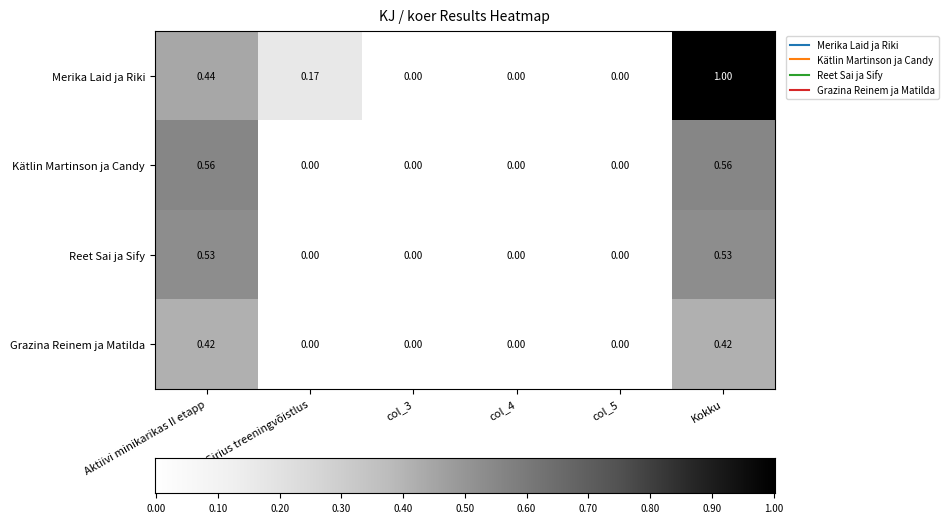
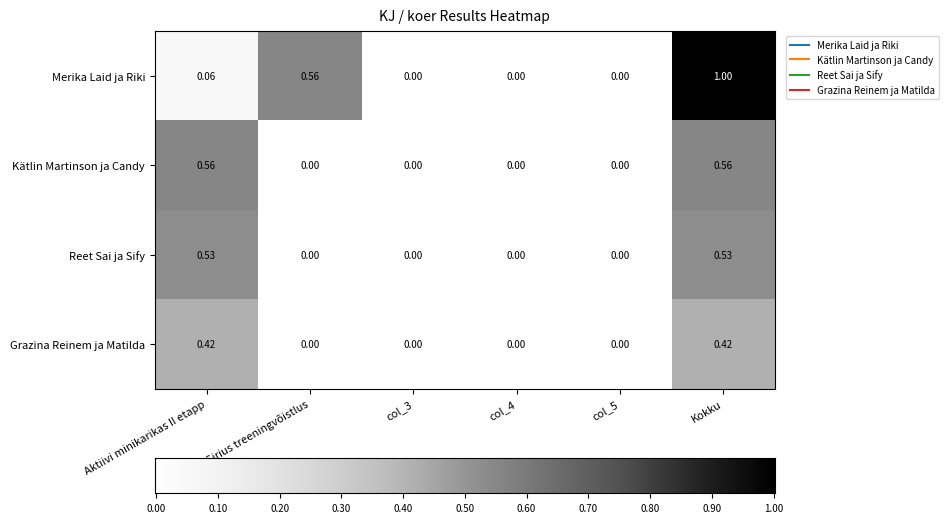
Merika Laid ja Riki, Aktiivi minikarikas II etapp: 0.44 -> 0.06
Merika Laid ja Riki, Sirius treeningvõistlus: 0.17 -> 0.56
